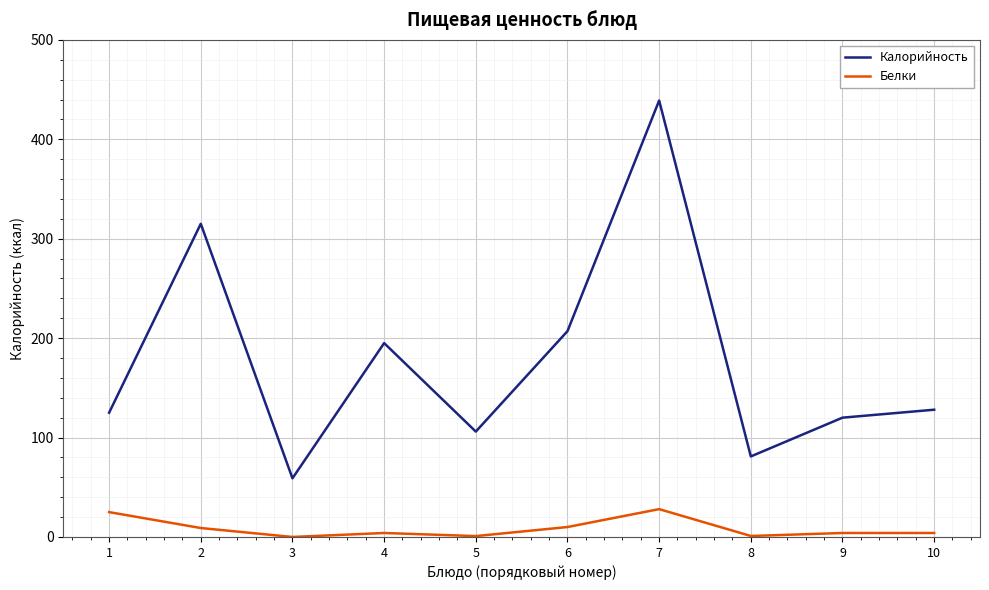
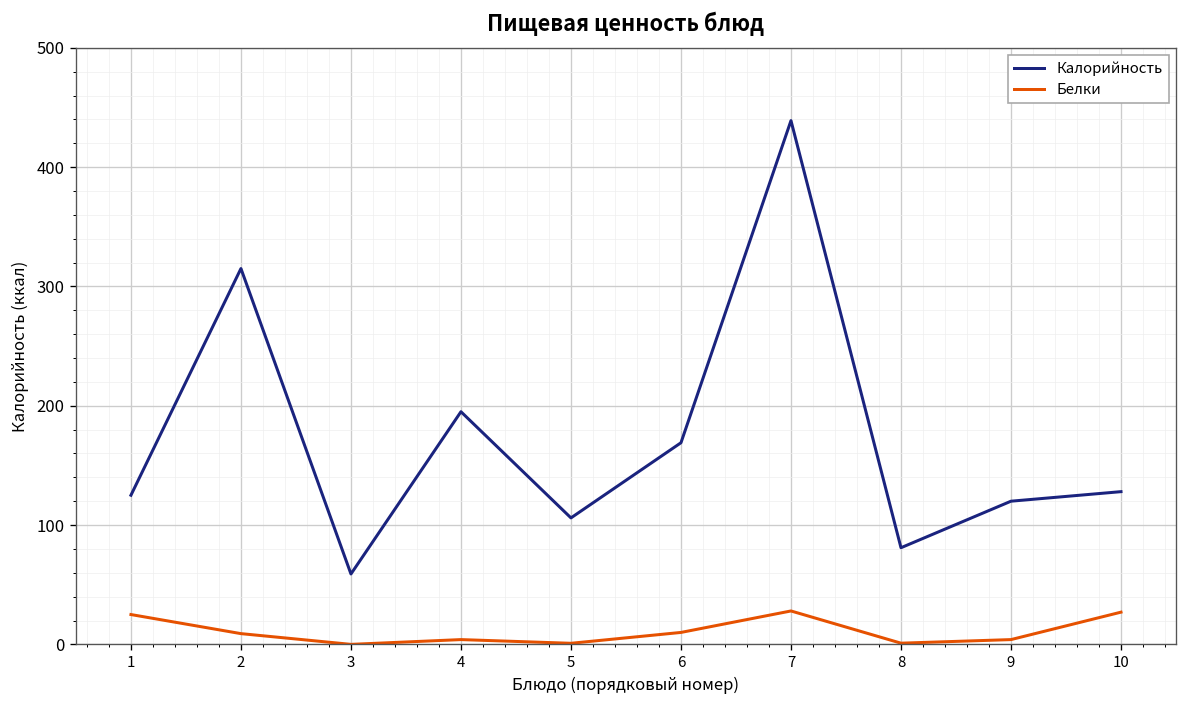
Калорийность, 6: 210 -> 170
Белки, 10: 0 -> 30
